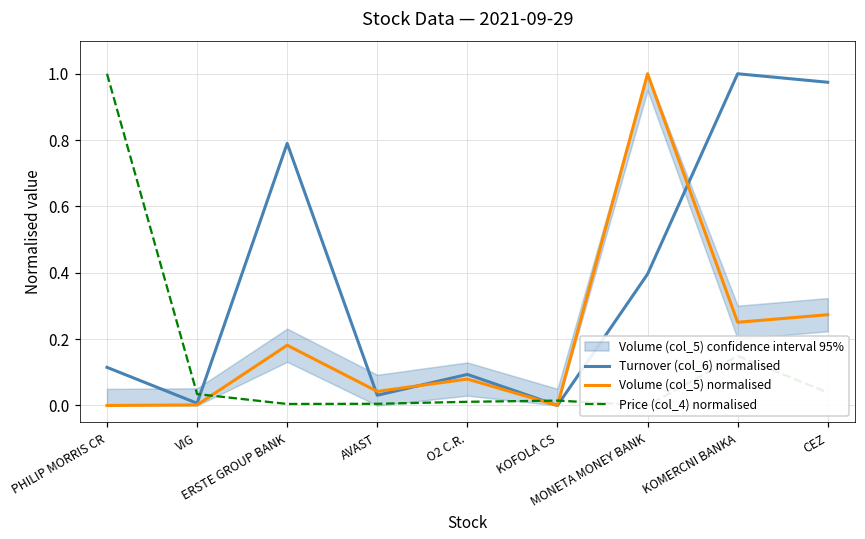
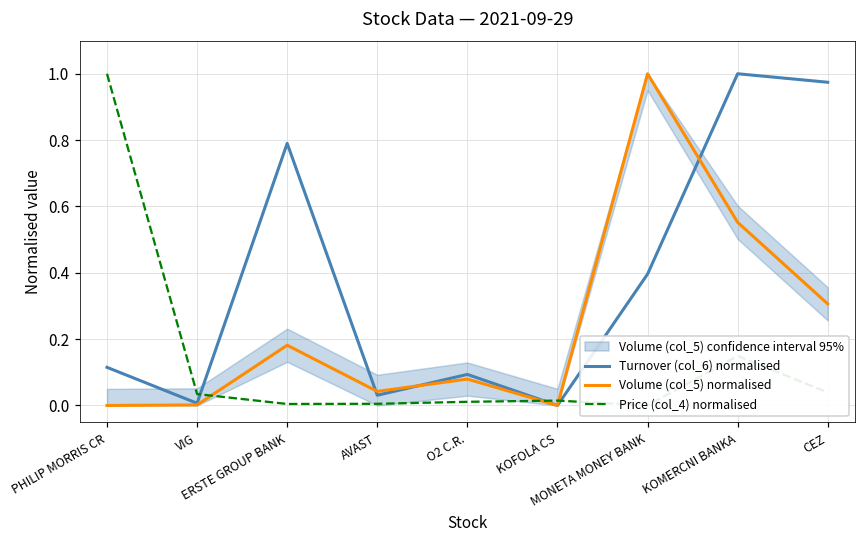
Volume (col_5) normalised, KOMERCNI BANKA: 0.25 -> 0.55
Volume (col_5) normalised, CEZ: 0.27 -> 0.31
